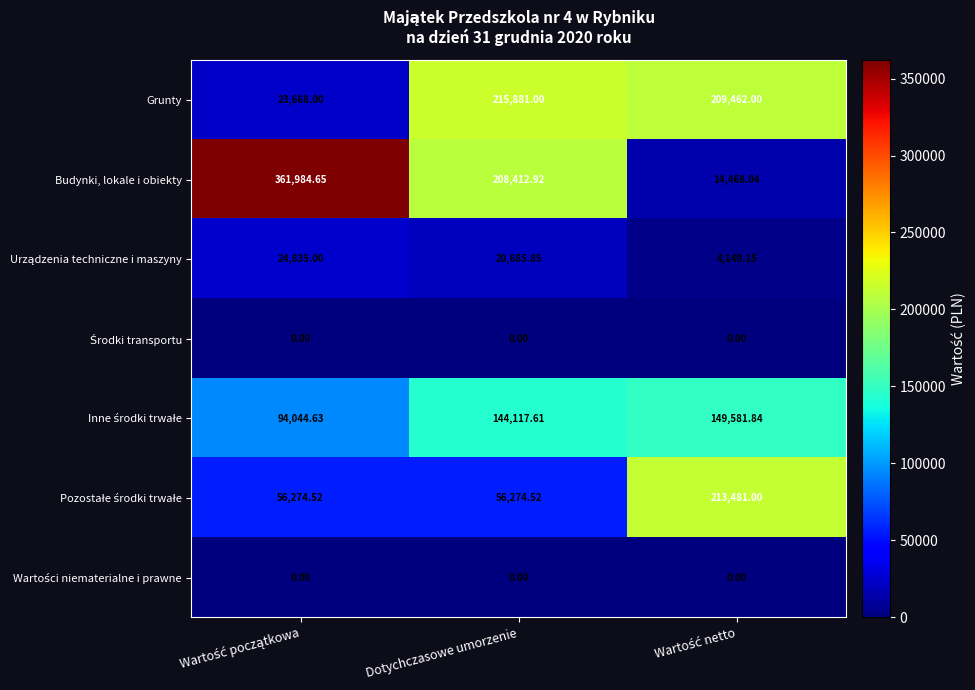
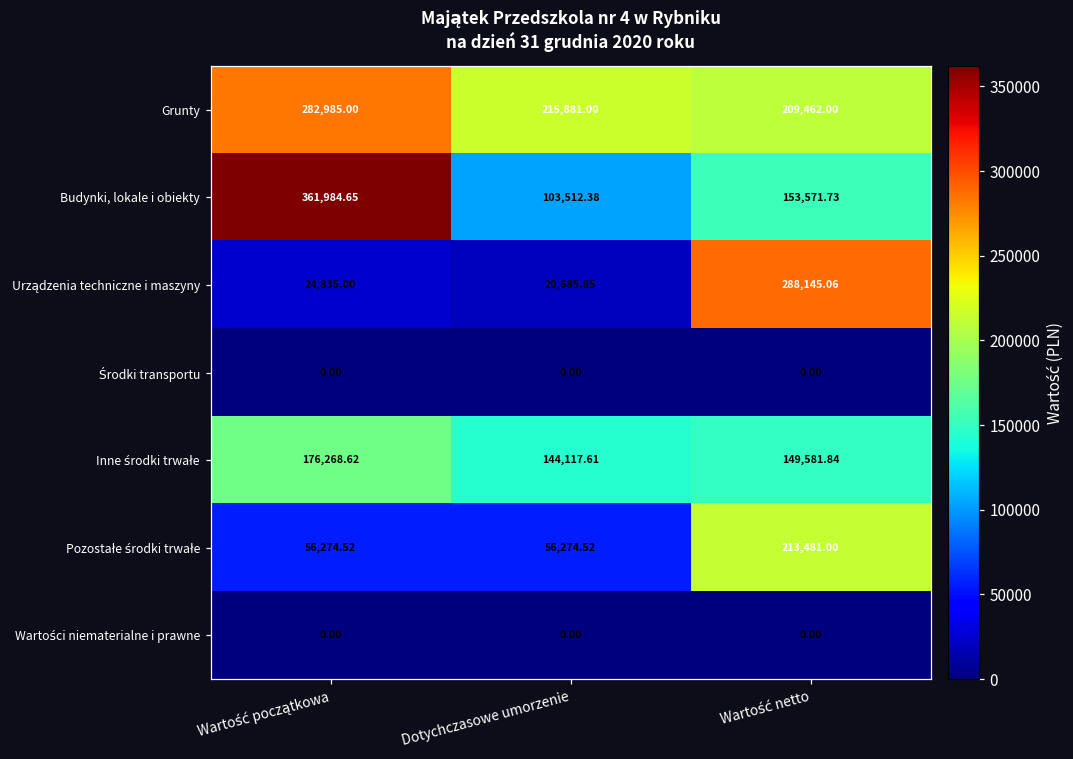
Grunty, Wartość początkowa: 23,688.00 -> 282,985.00
Budynki, lokale i obiekty, Dotychczasowe umorzenie: 208,412.92 -> 103,512.38
Budynki, lokale i obiekty, Wartość netto: 14,468.04 -> 153,571.73
Urządzenia techniczne i maszyny, Wartość netto: 4,149.15 -> 288,145.06
Inne środki trwałe, Wartość początkowa: 94,044.63 -> 176,268.62
